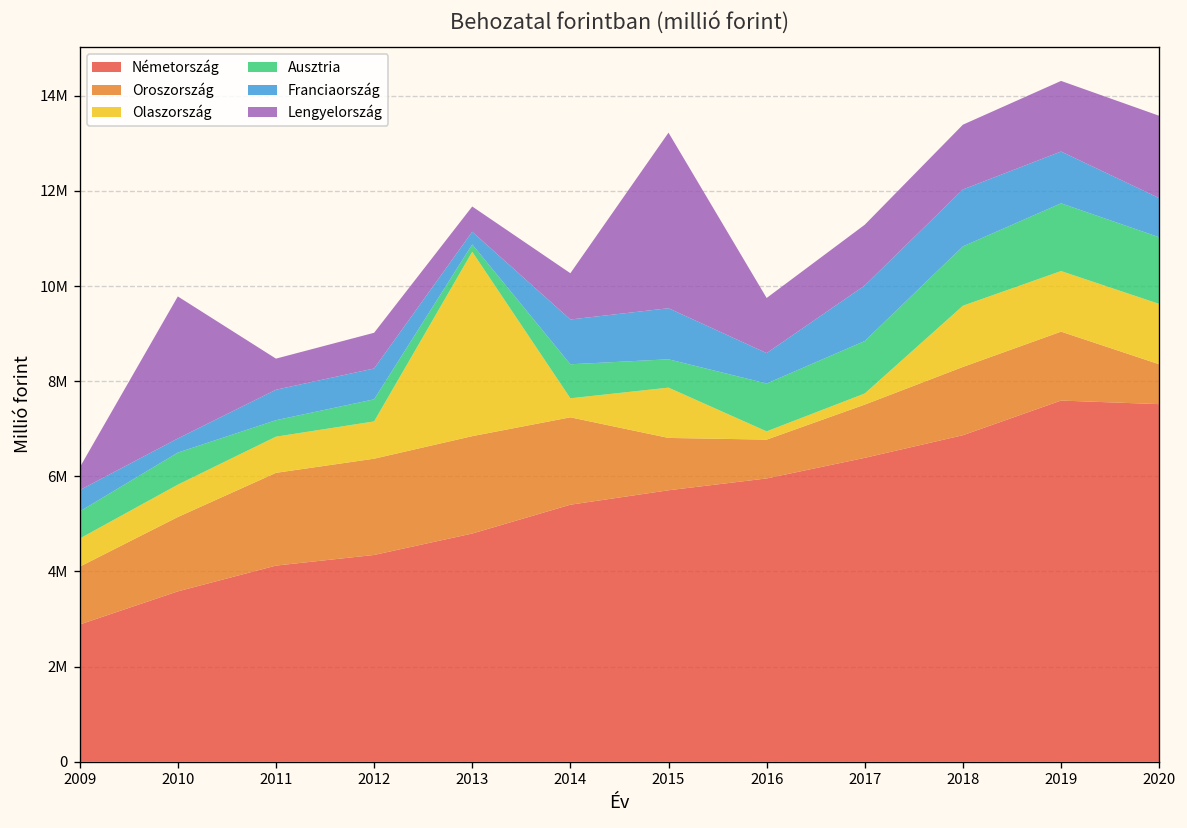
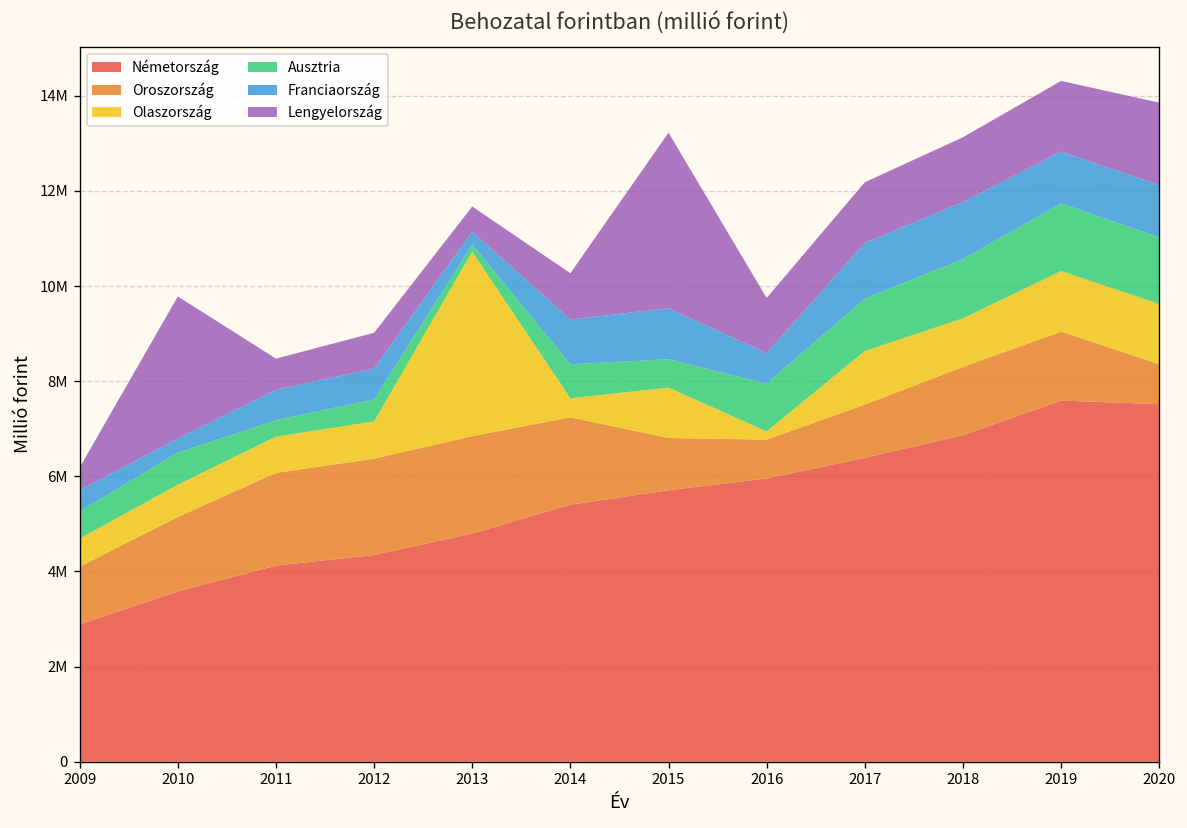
Olaszország, 2017: 200000 -> 1100000
Olaszország, 2018: 1300000 -> 1000000
Franciaország, 2020: 800000 -> 1100000
